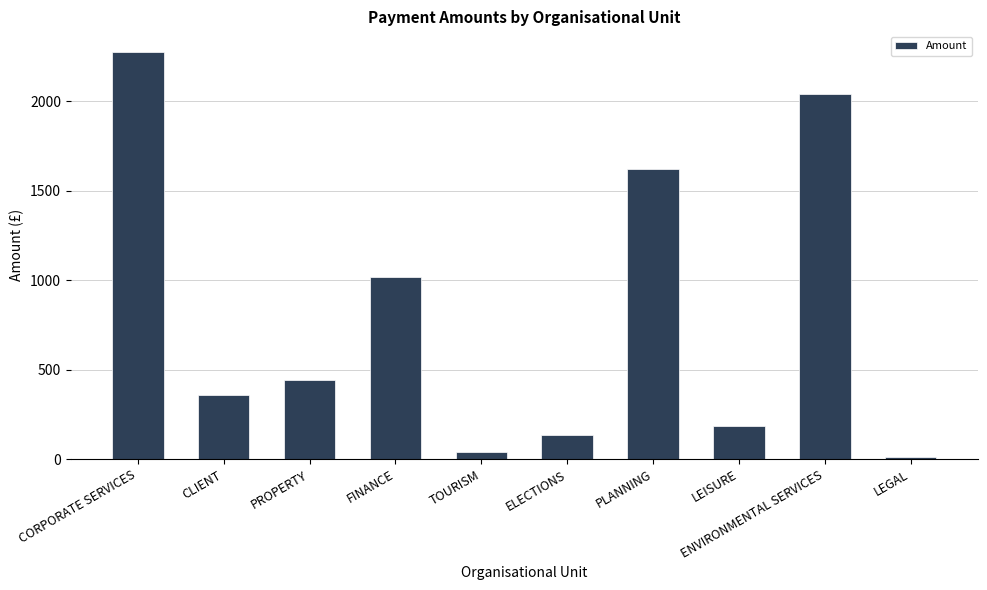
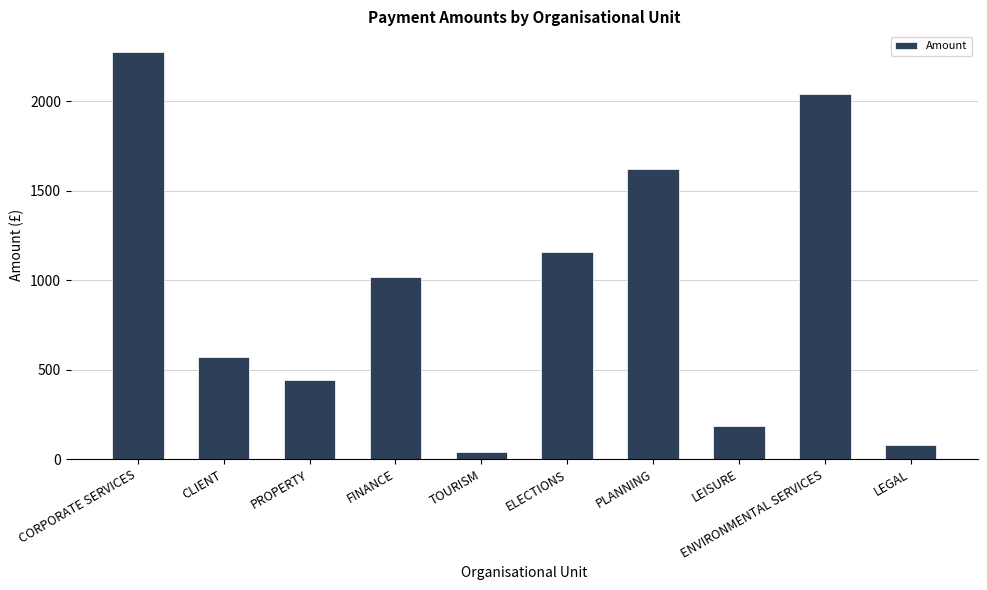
CLIENT: 360 -> 570
ELECTIONS: 130 -> 1160
LEGAL: 10 -> 80
